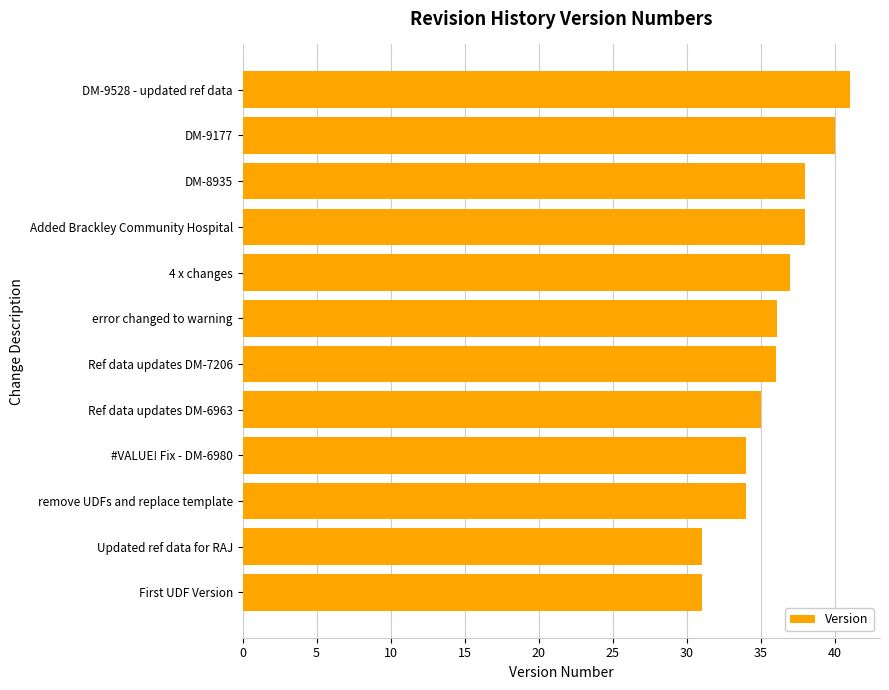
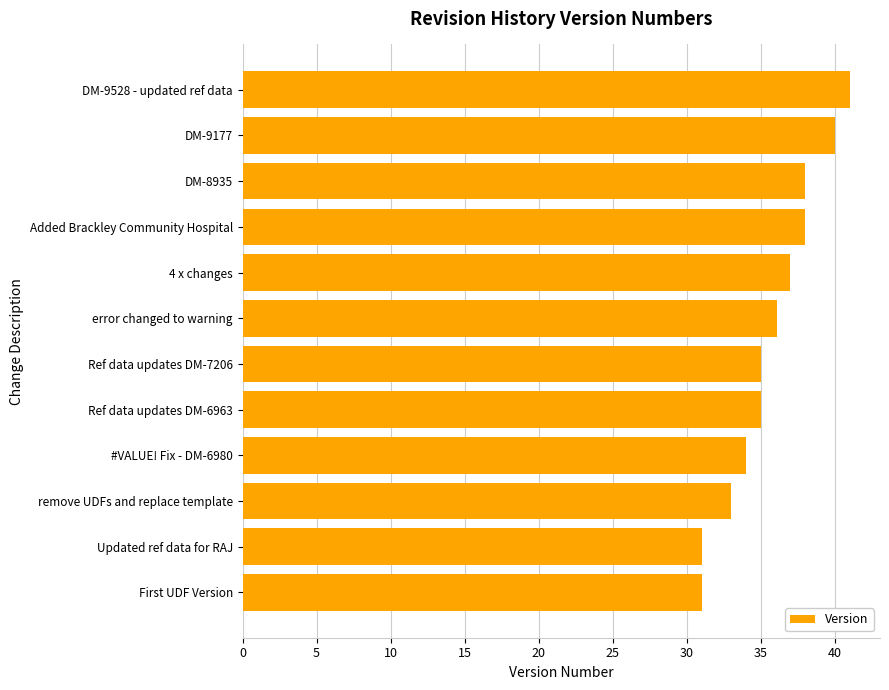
Ref data updates DM-7206: 36 -> 35
remove UDFs and replace template: 34 -> 33
